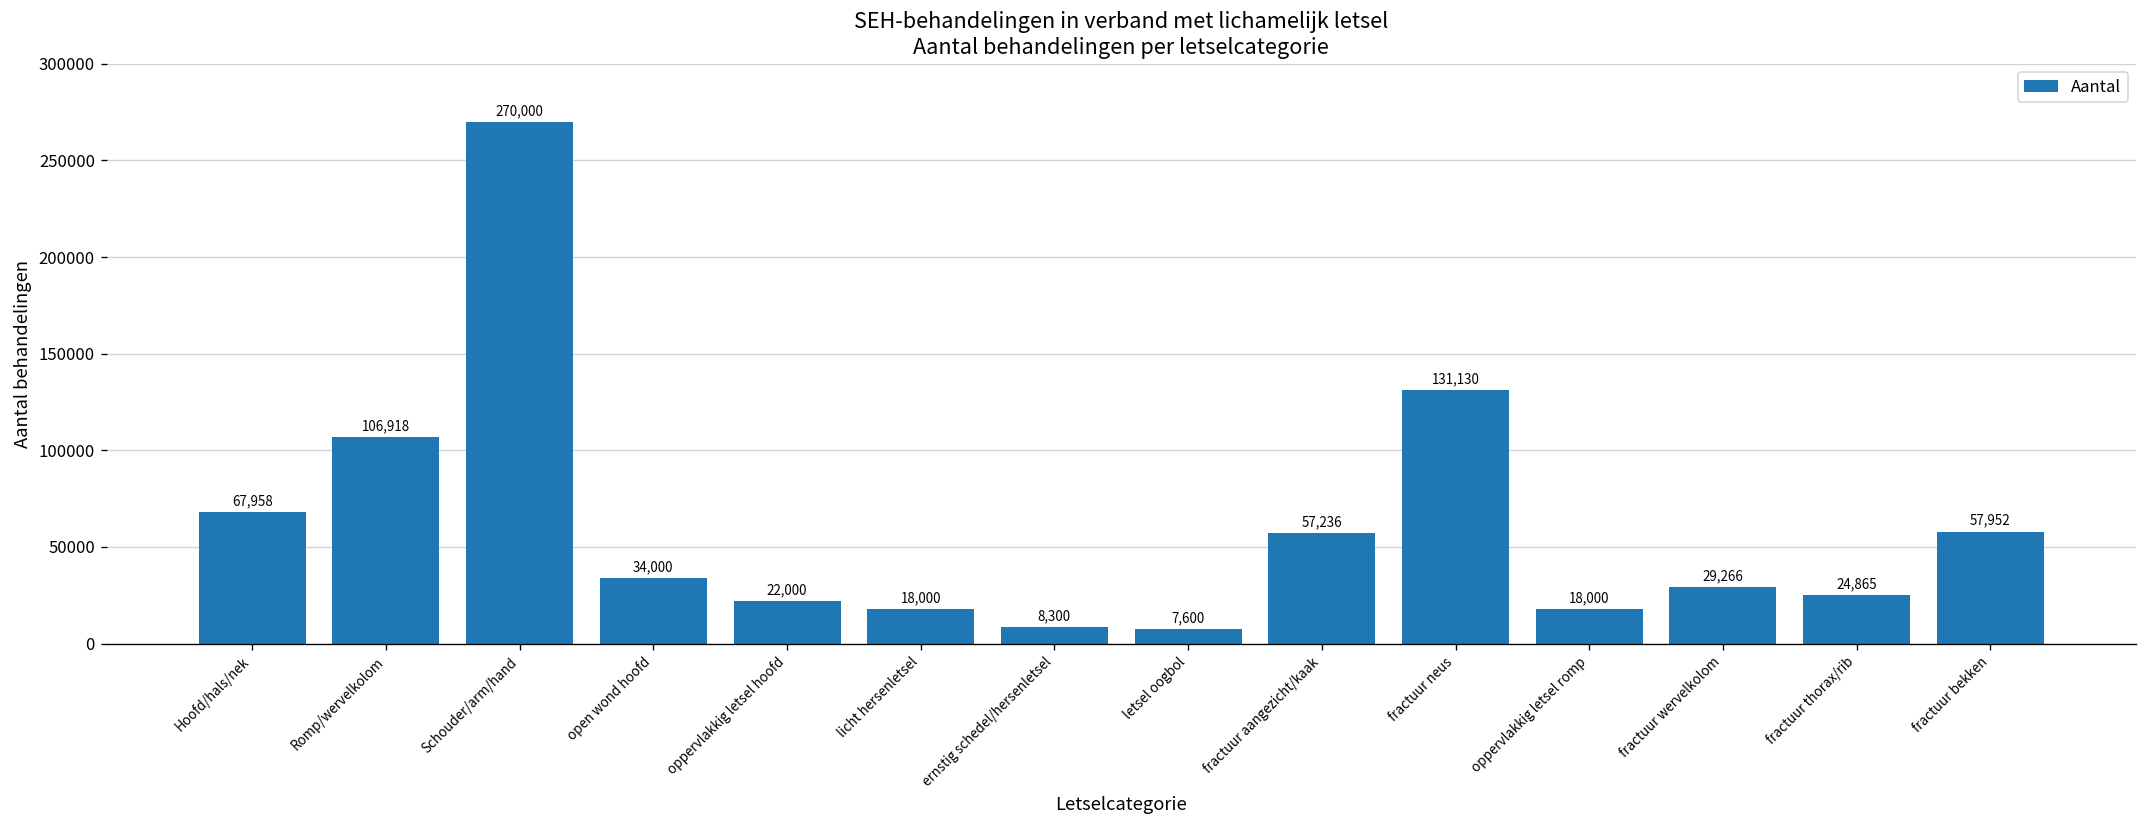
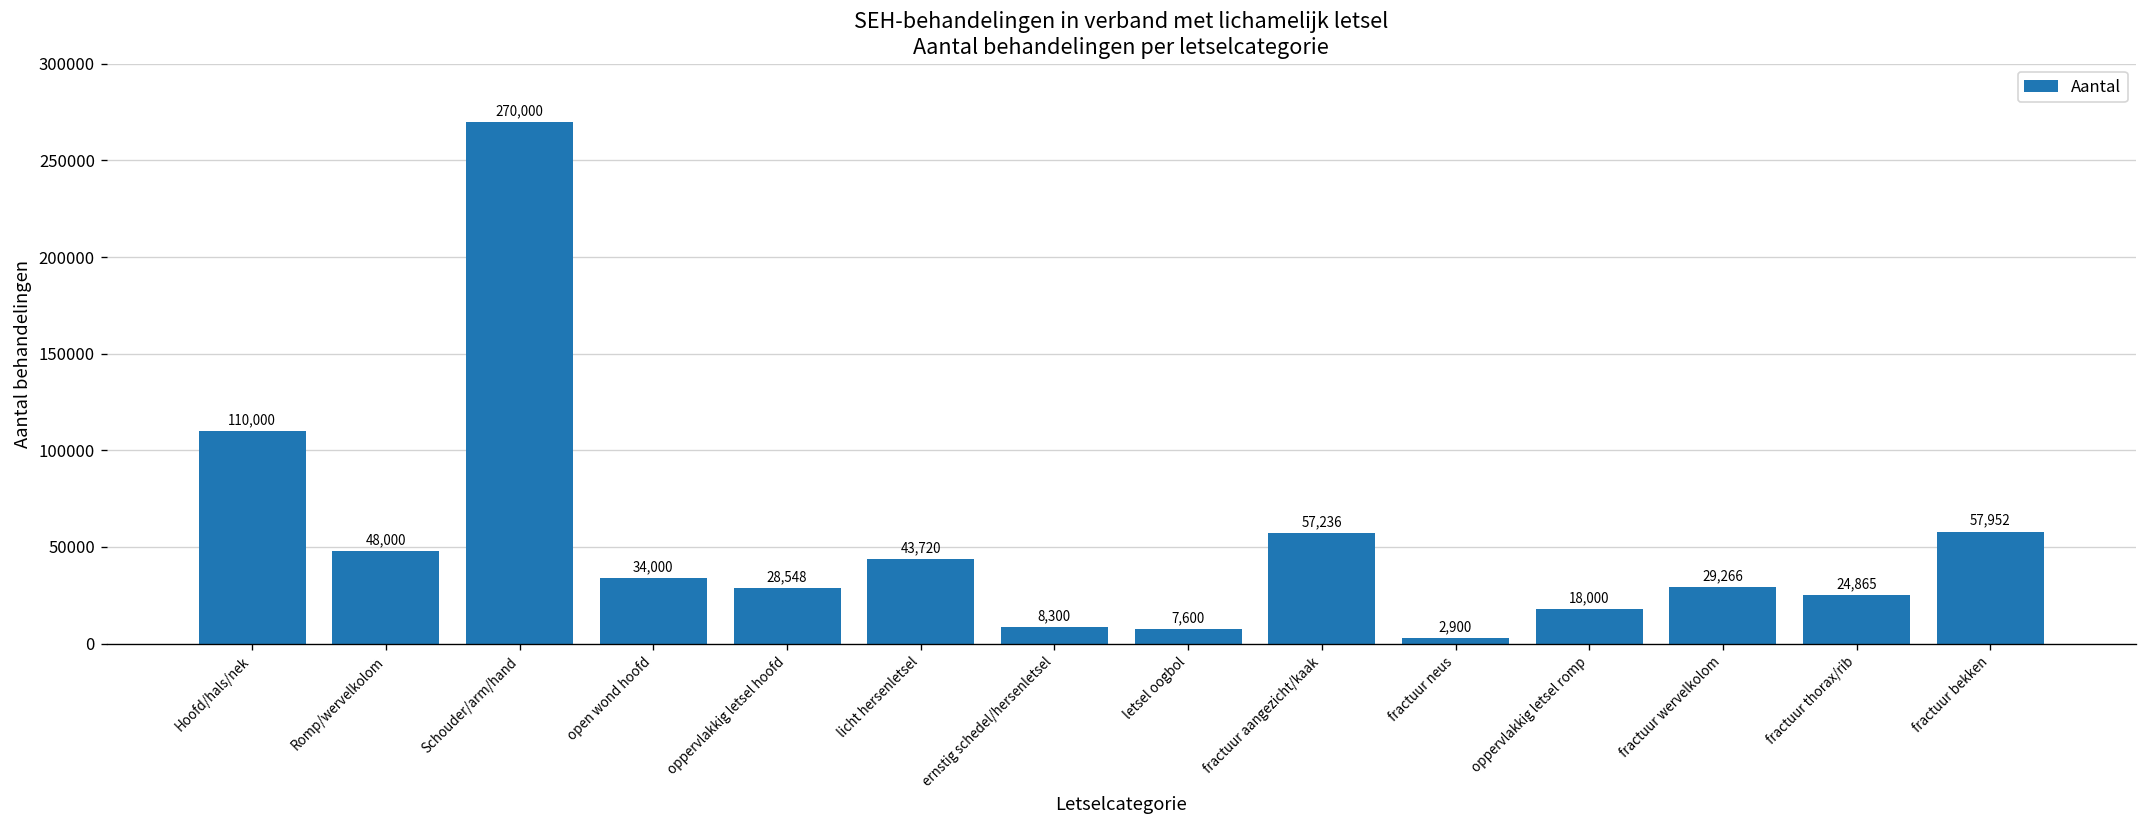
Hoofd/hals/nek: 67,958 -> 110,000
Romp/wervelkolom: 106,918 -> 48,000
oppervlakkig letsel hoofd: 22,000 -> 28,548
licht hersenletsel: 18,000 -> 43,720
fractuur neus: 131,130 -> 2,900
